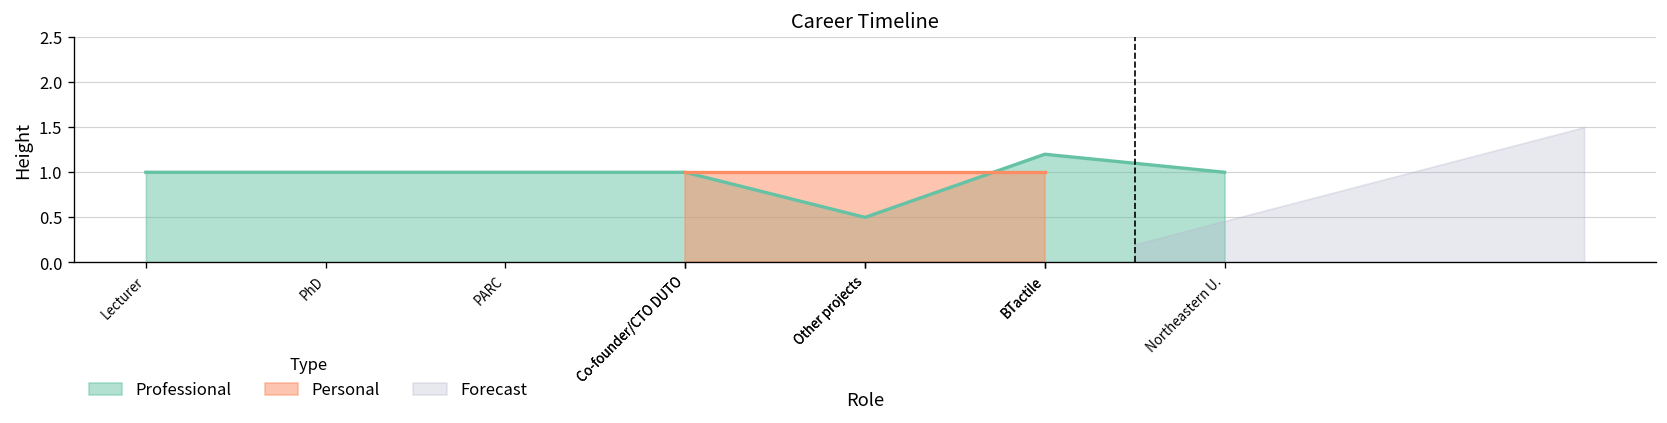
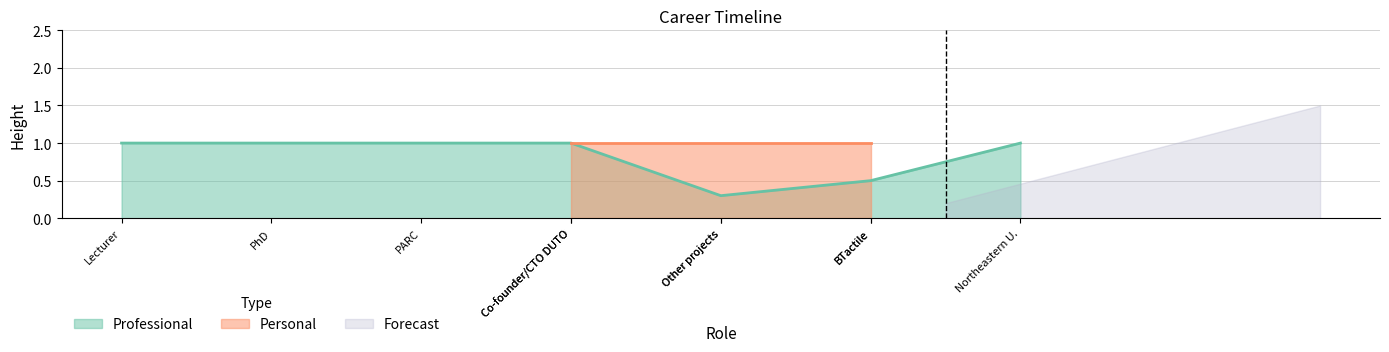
Professional, Other projects: 0.5 -> 0.3
Professional, BTactile: 1.2 -> 0.5
